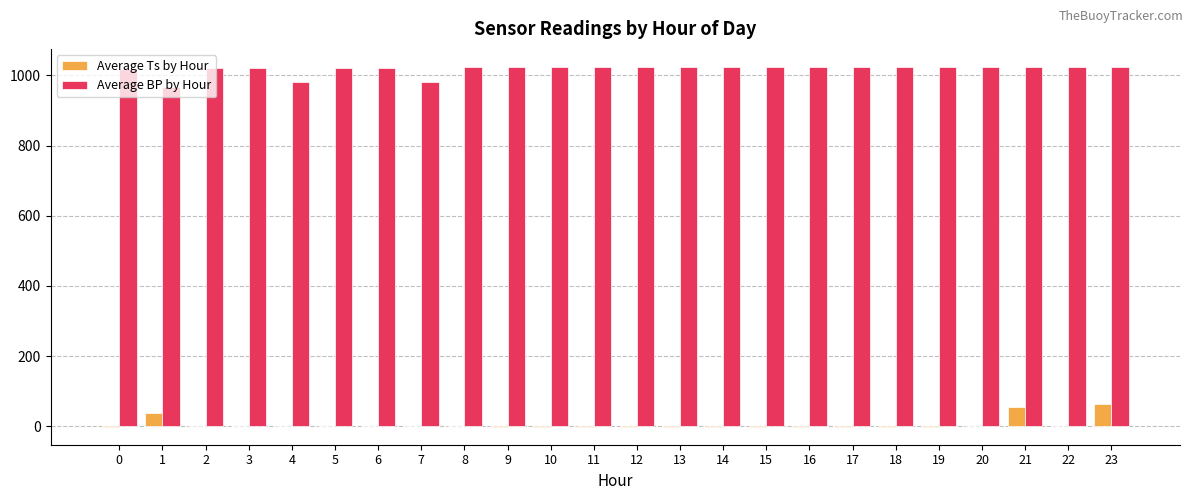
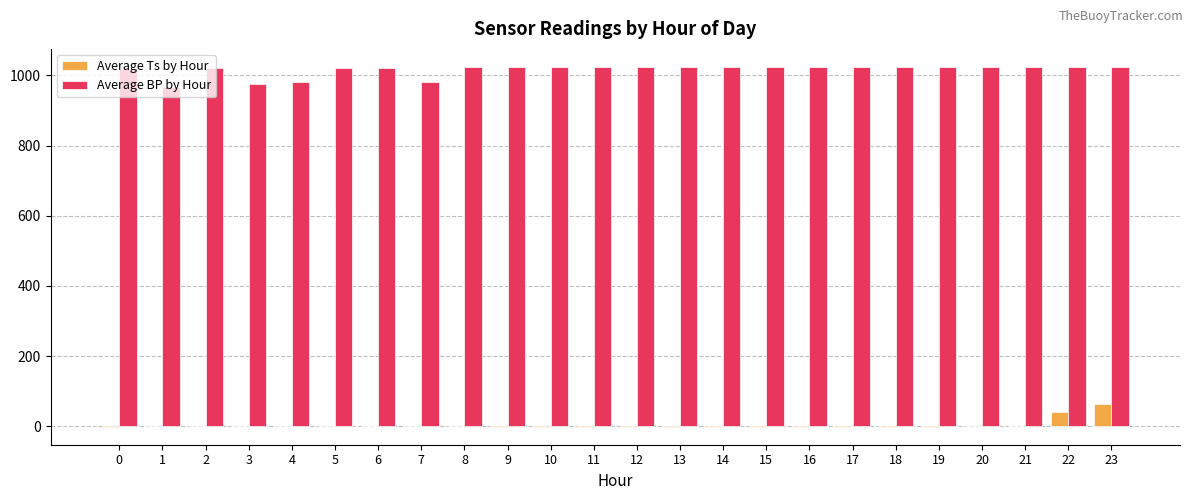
Average Ts by Hour, 1: 40 -> 0
Average BP by Hour, 3: 1020 -> 980
Average Ts by Hour, 21: 60 -> 0
Average Ts by Hour, 22: 0 -> 40
